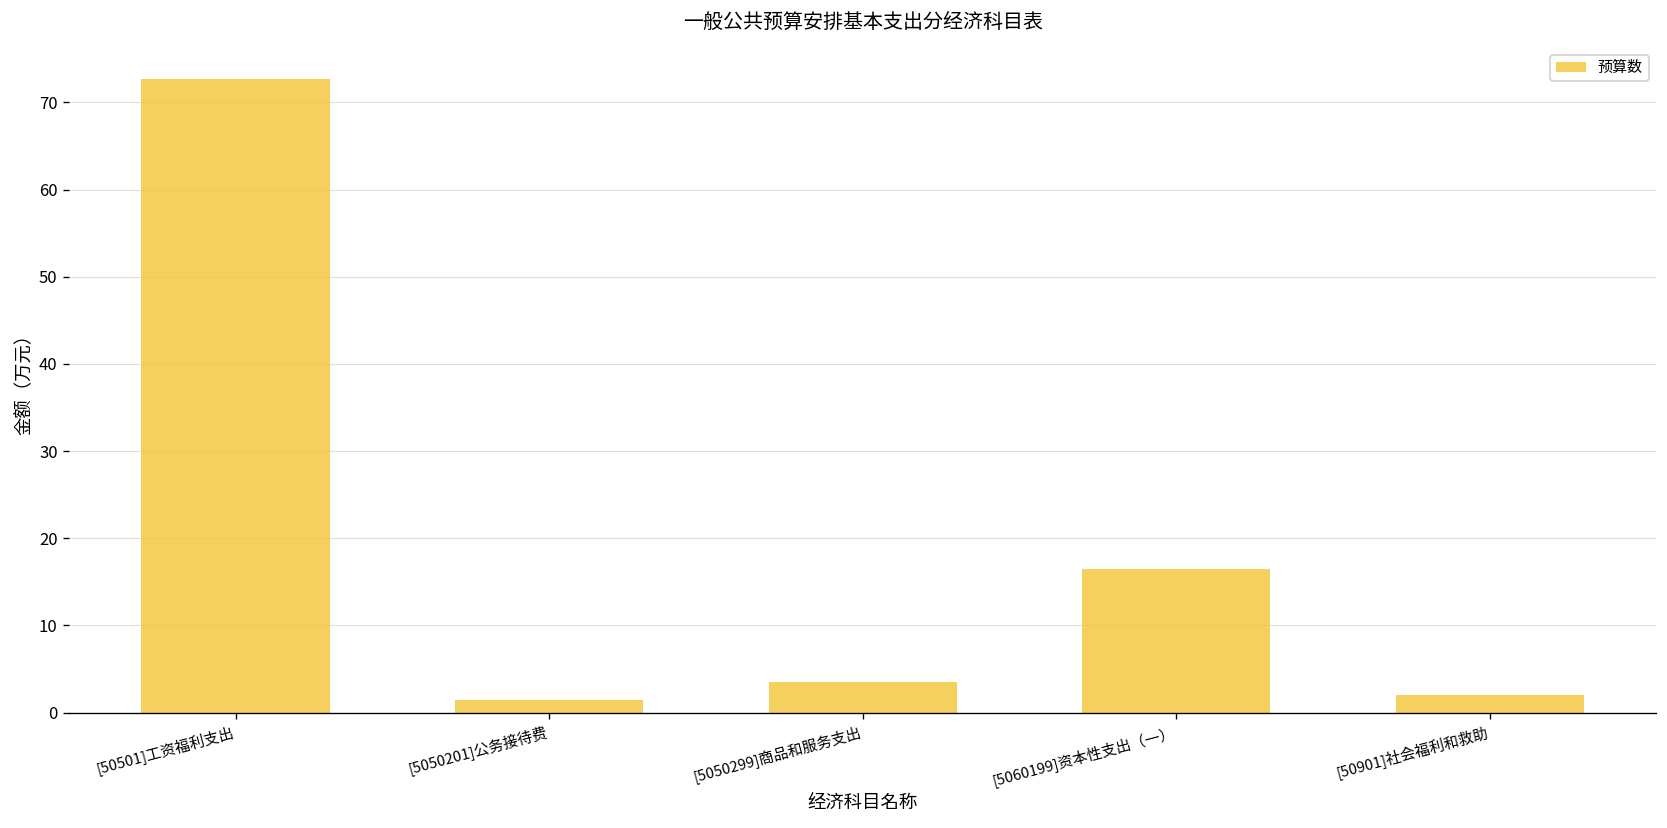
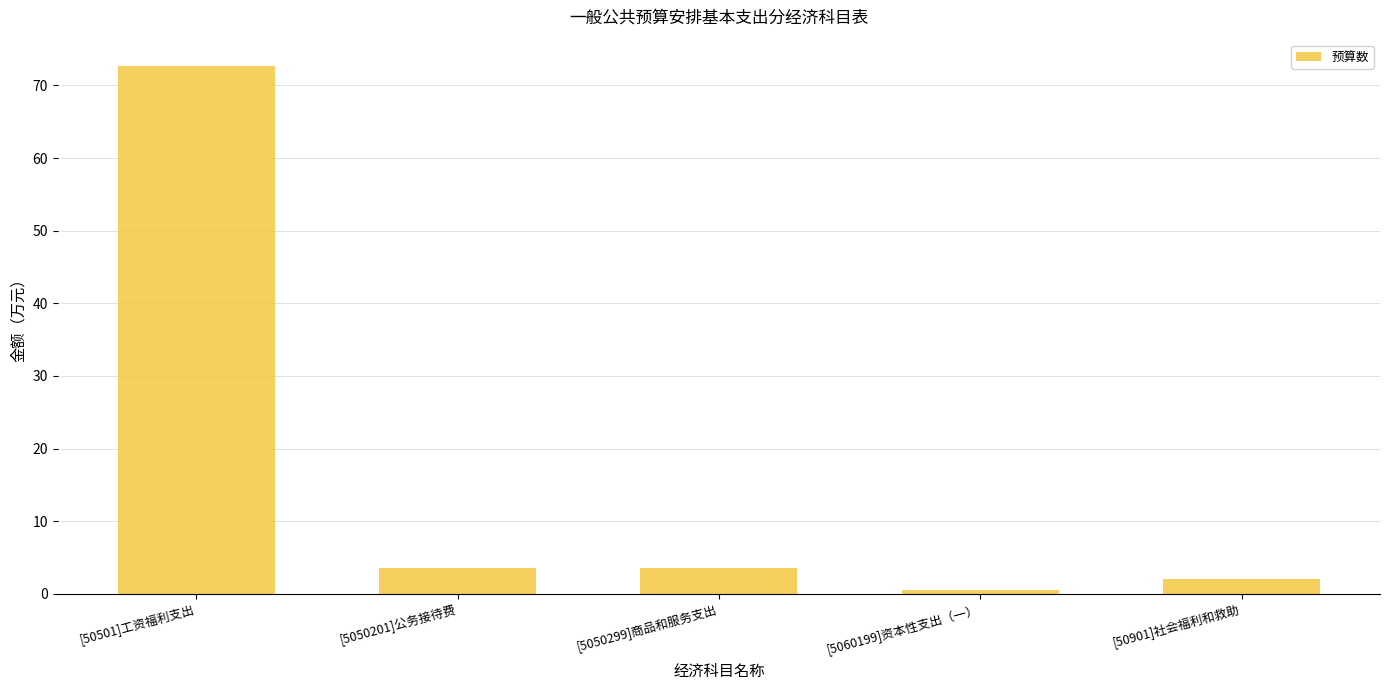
[5050201]公务接待费: 2 -> 4
[5060199]资本性支出（一）: 17 -> 1
